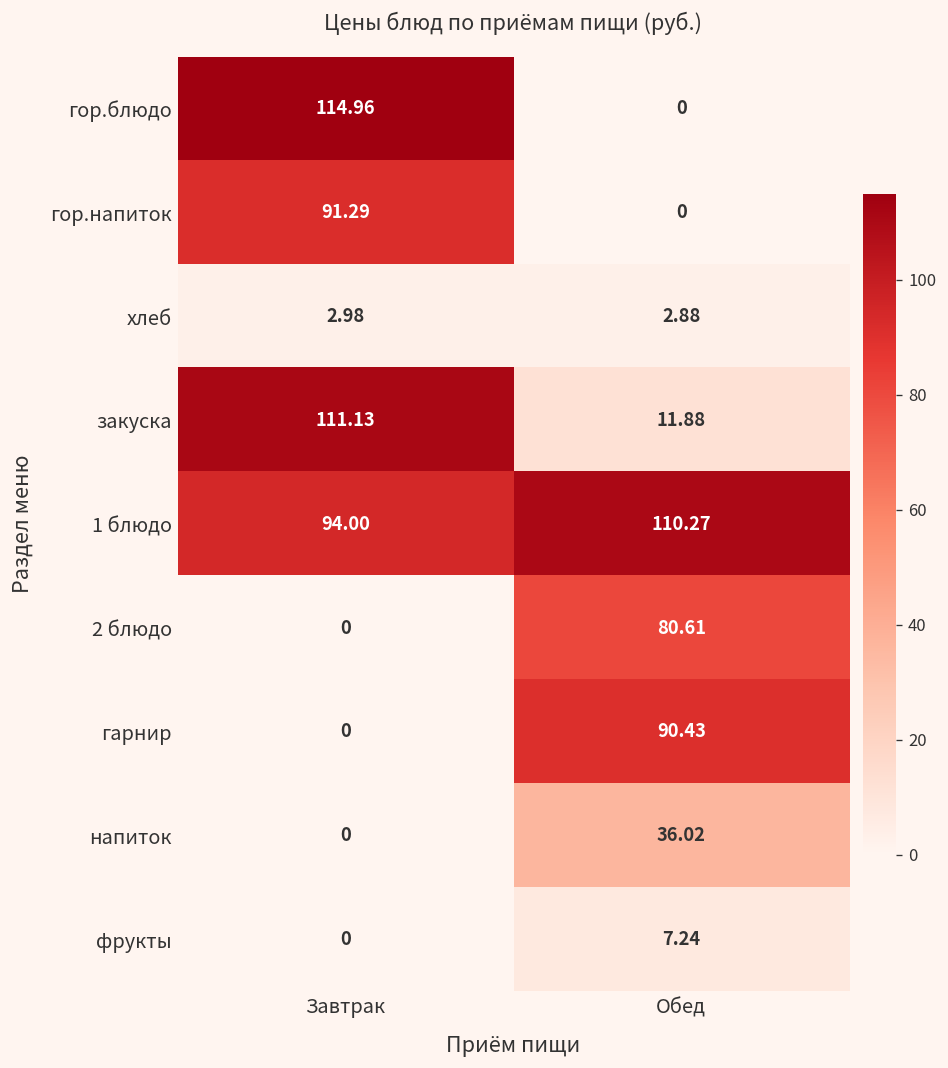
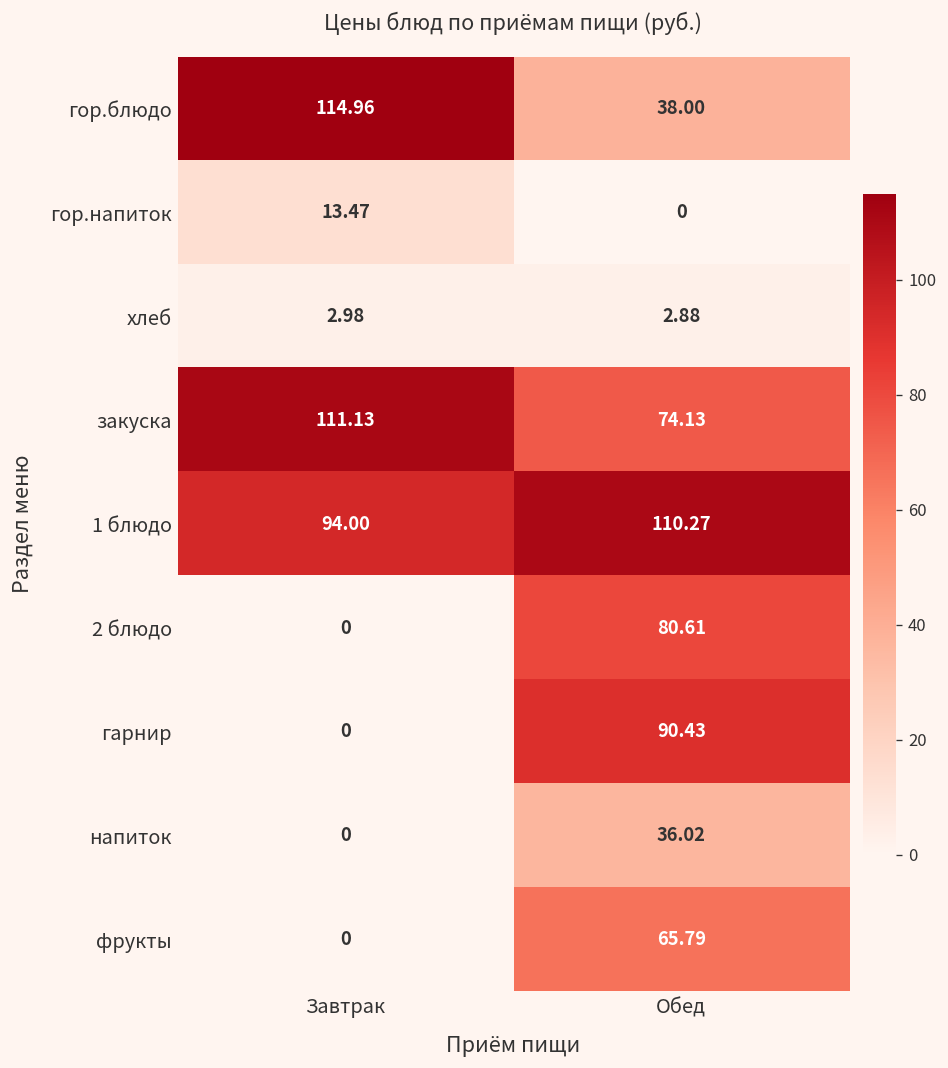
гор.блюдо, Обед: 0 -> 38.00
гор.напиток, Завтрак: 91.29 -> 13.47
закуска, Обед: 11.88 -> 74.13
фрукты, Обед: 7.24 -> 65.79
